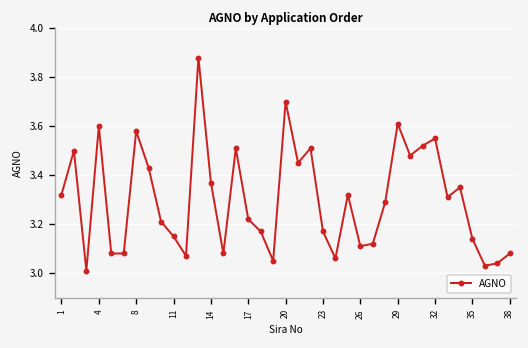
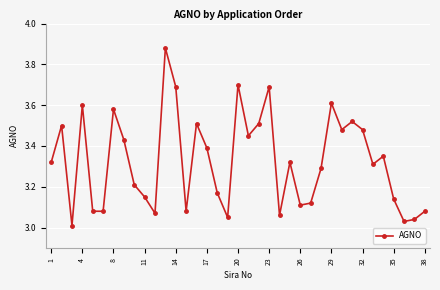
14: 3.37 -> 3.69
17: 3.22 -> 3.39
23: 3.17 -> 3.69
32: 3.55 -> 3.48
